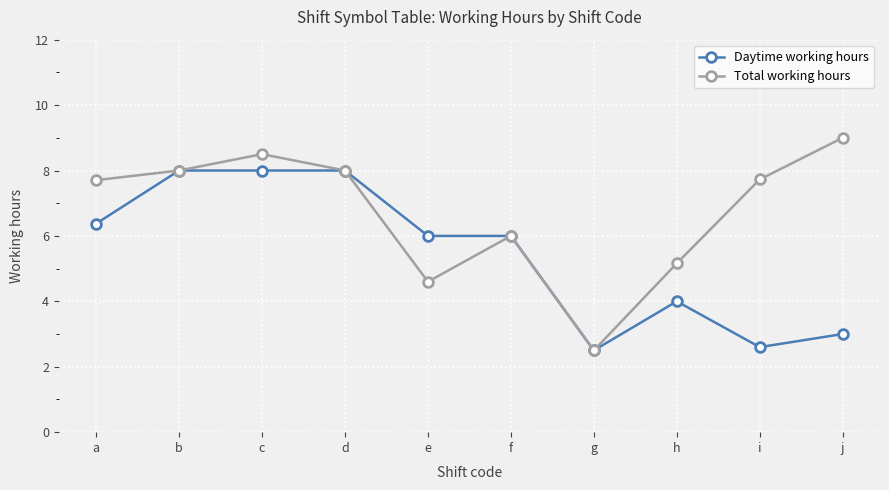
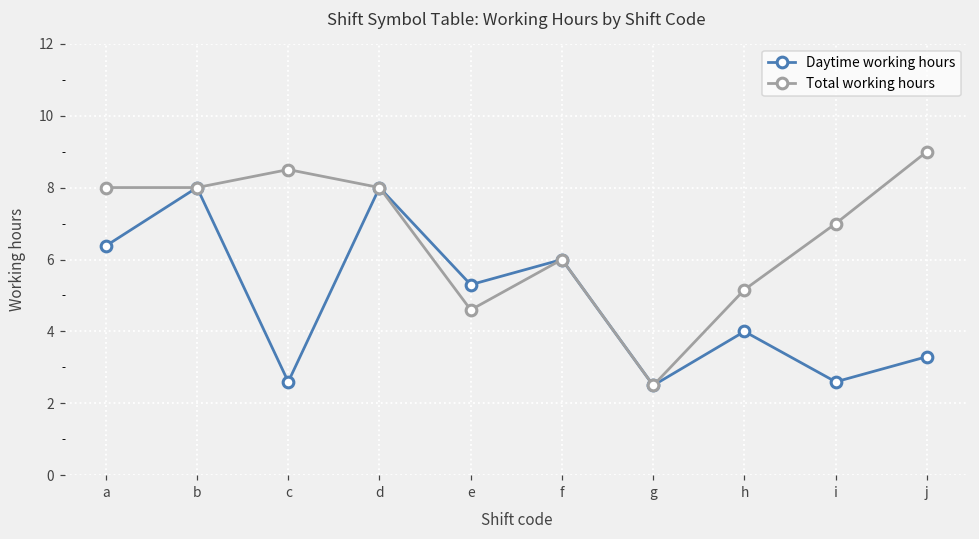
Total working hours, a: 7.7 -> 8.0
Daytime working hours, c: 8.0 -> 2.6
Daytime working hours, e: 6.0 -> 5.3
Total working hours, i: 7.7 -> 7.0
Daytime working hours, j: 3.0 -> 3.3
